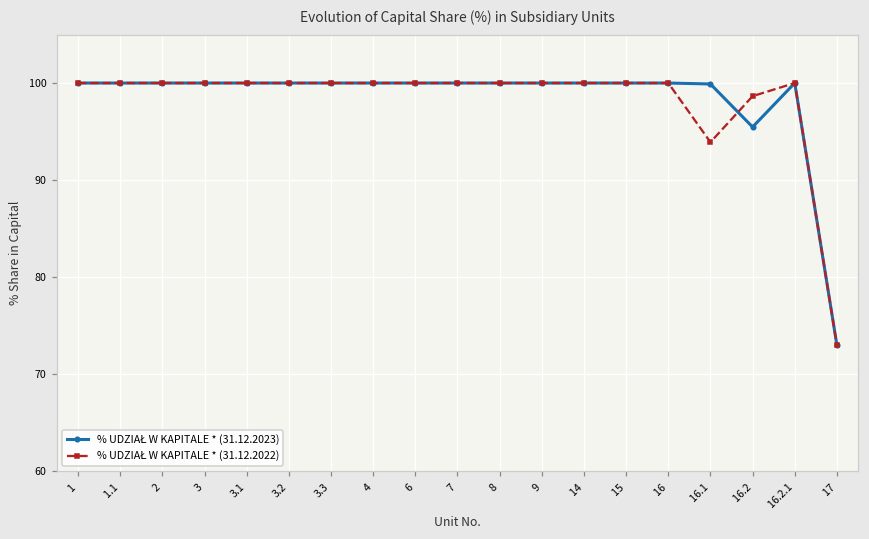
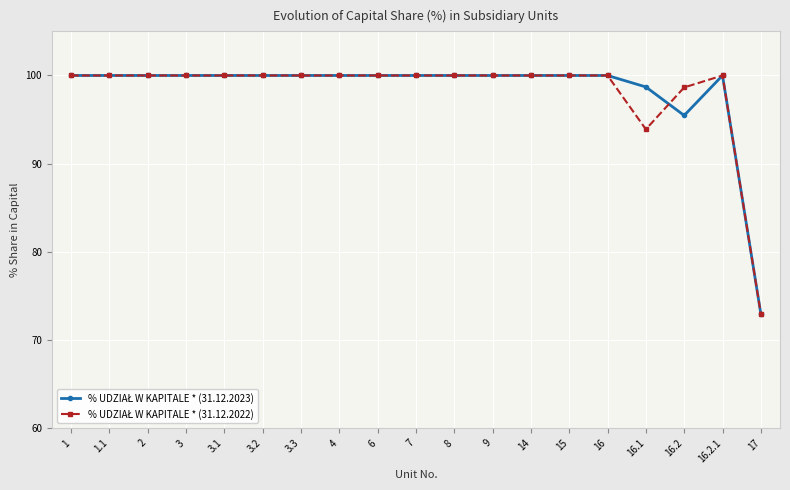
% UDZIAŁ W KAPITALE * (31.12.2023), 16.1: 100 -> 99
